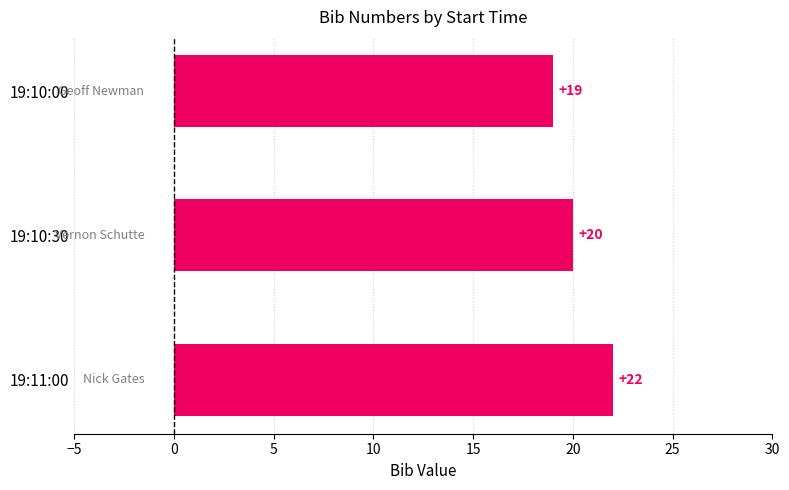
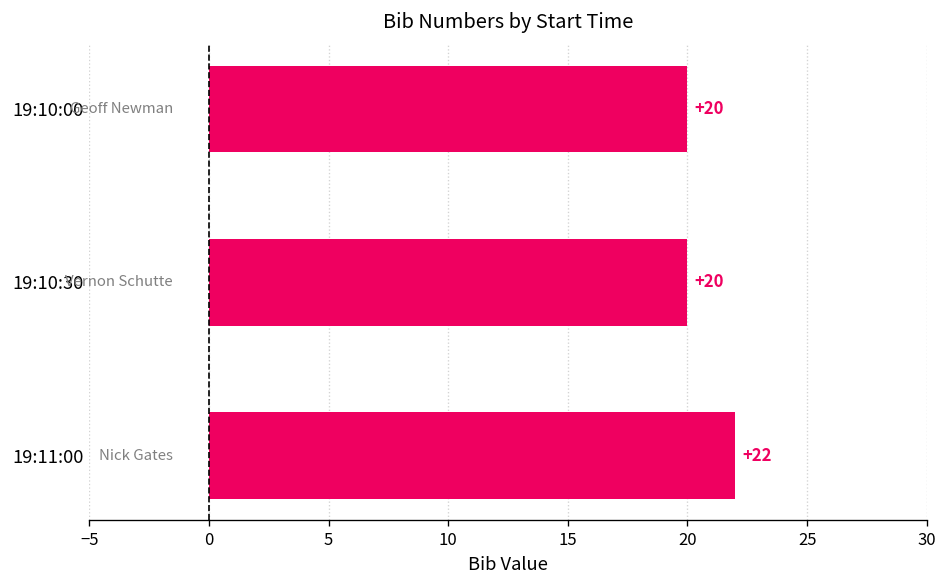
19:10:00: +19 -> +20
